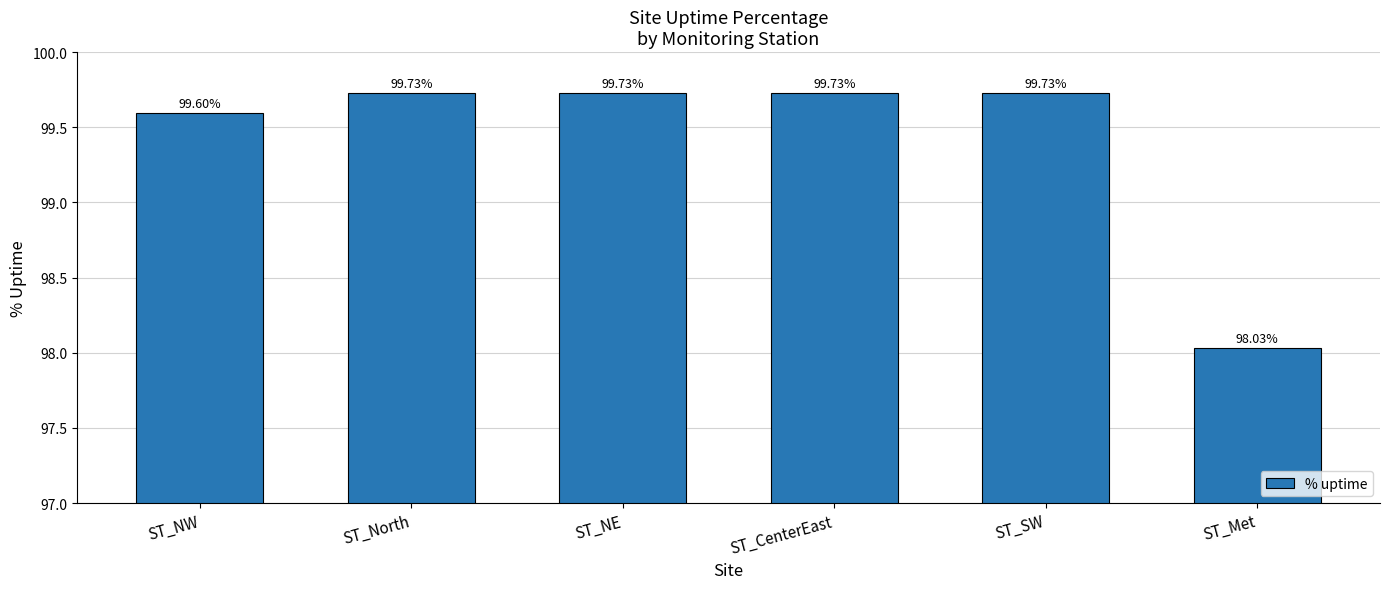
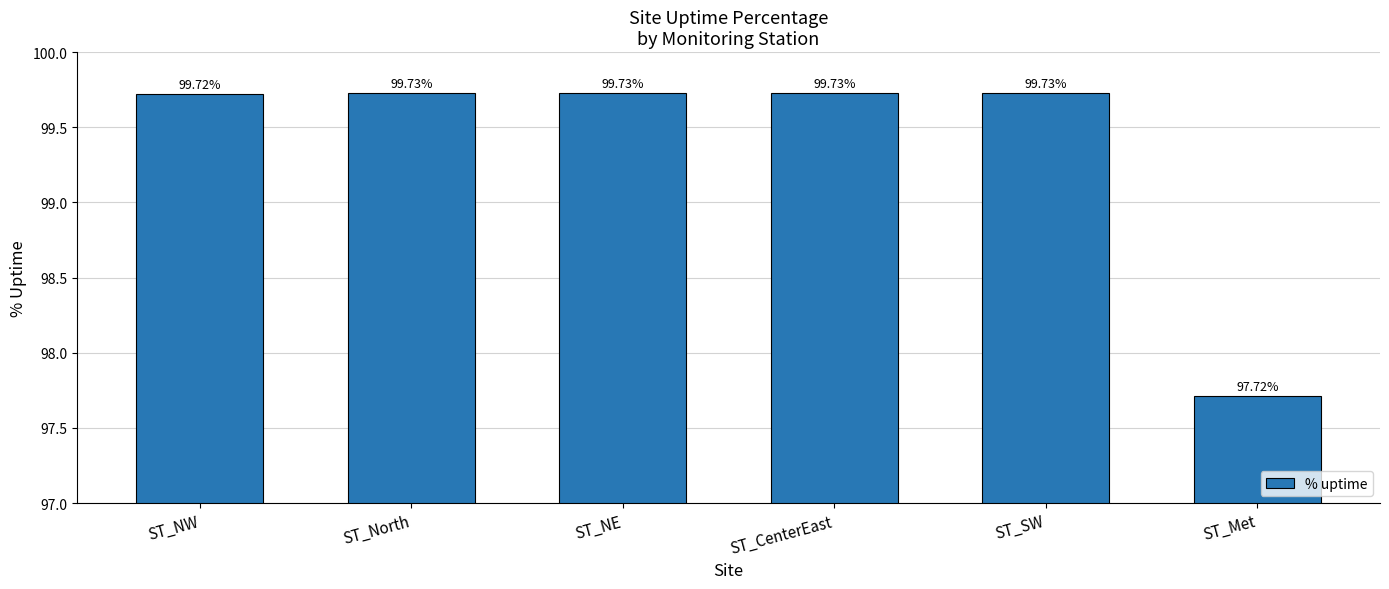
ST_NW: 99.60% -> 99.72%
ST_Met: 98.03% -> 97.72%
